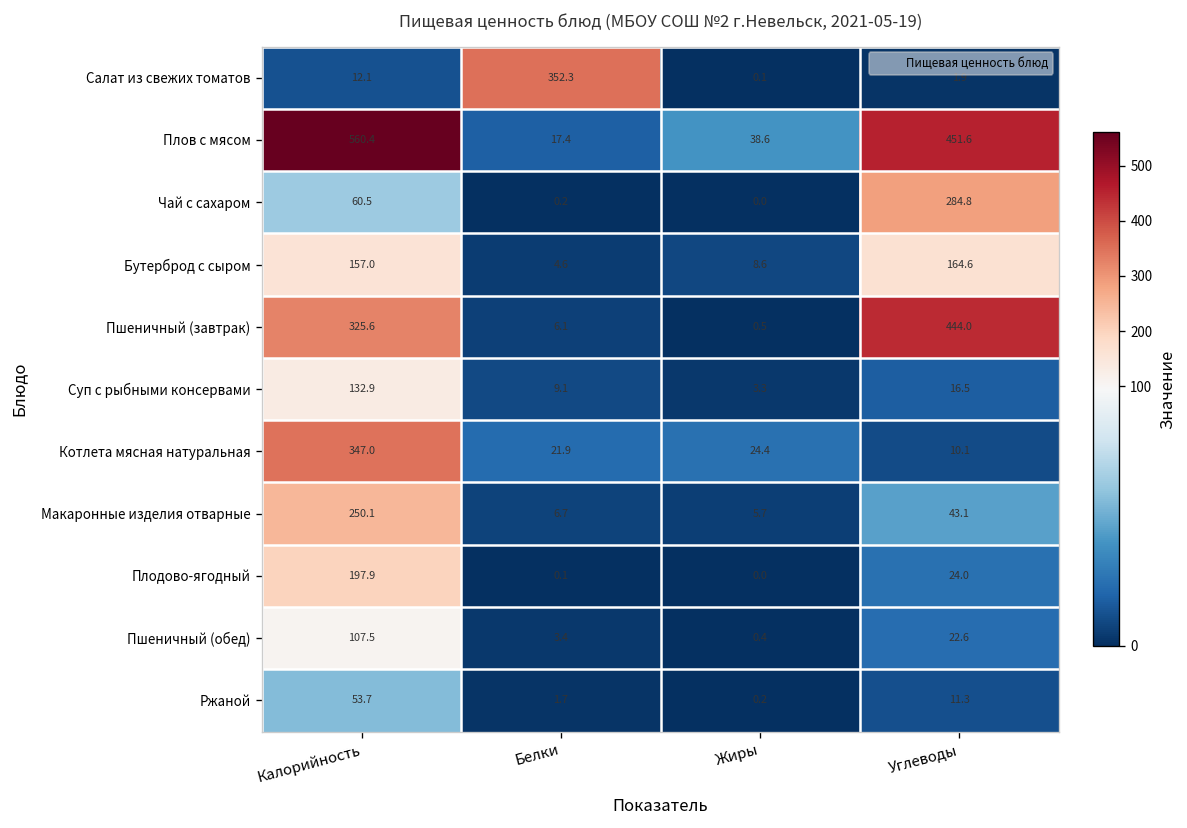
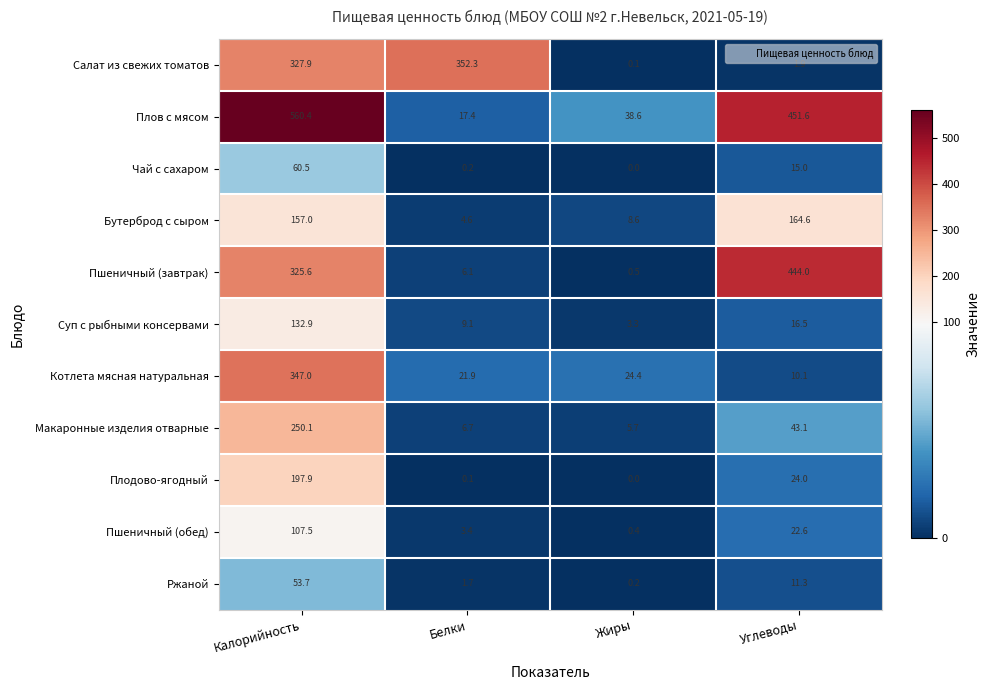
Салат из свежих томатов, Калорийность: 12.1 -> 327.9
Чай с сахаром, Углеводы: 284.8 -> 15.0
